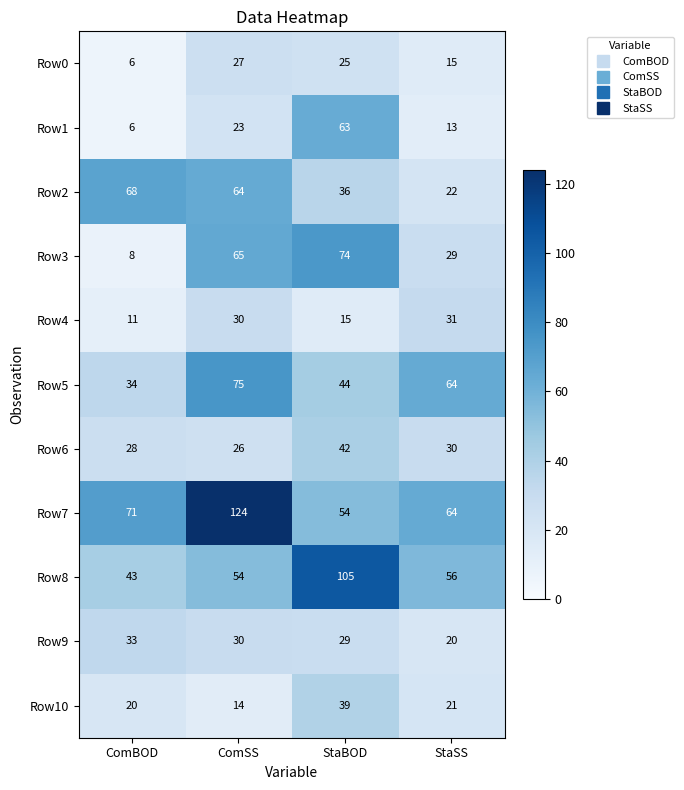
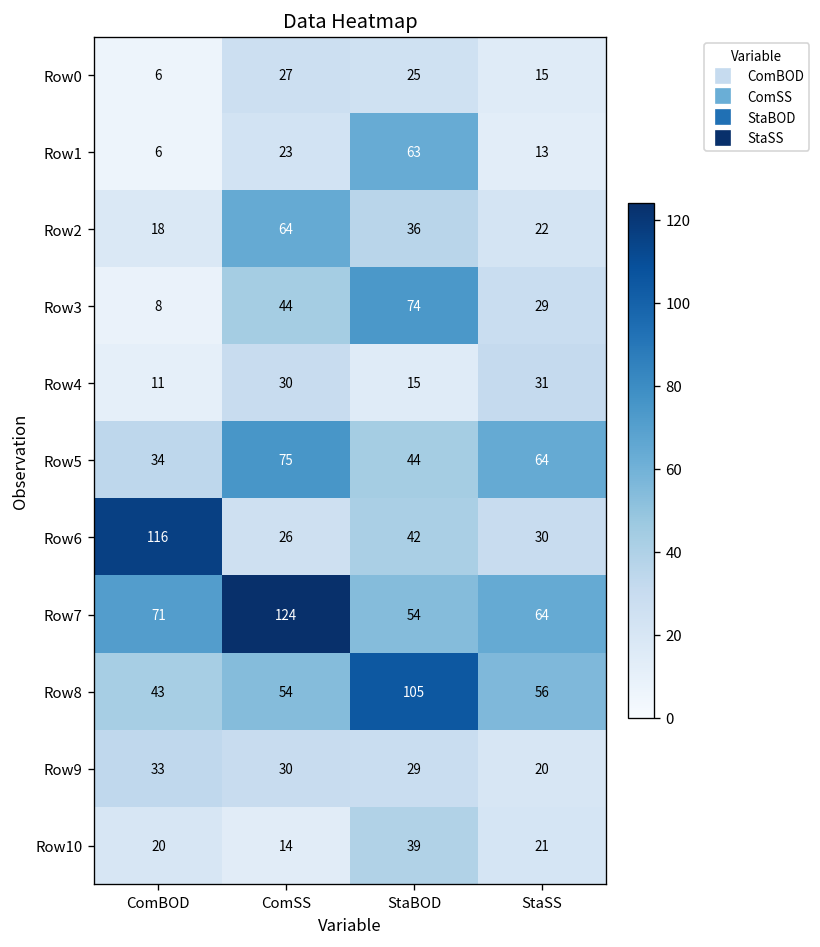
Row2, ComBOD: 68 -> 18
Row3, ComSS: 65 -> 44
Row6, ComBOD: 28 -> 116
